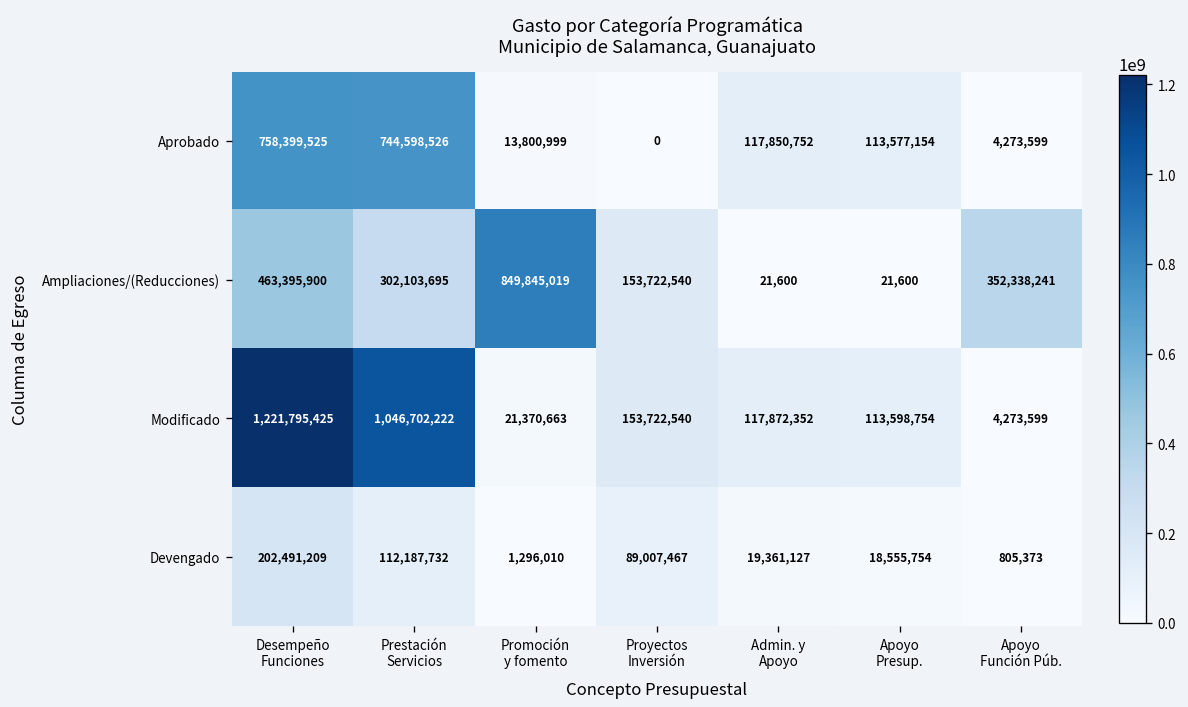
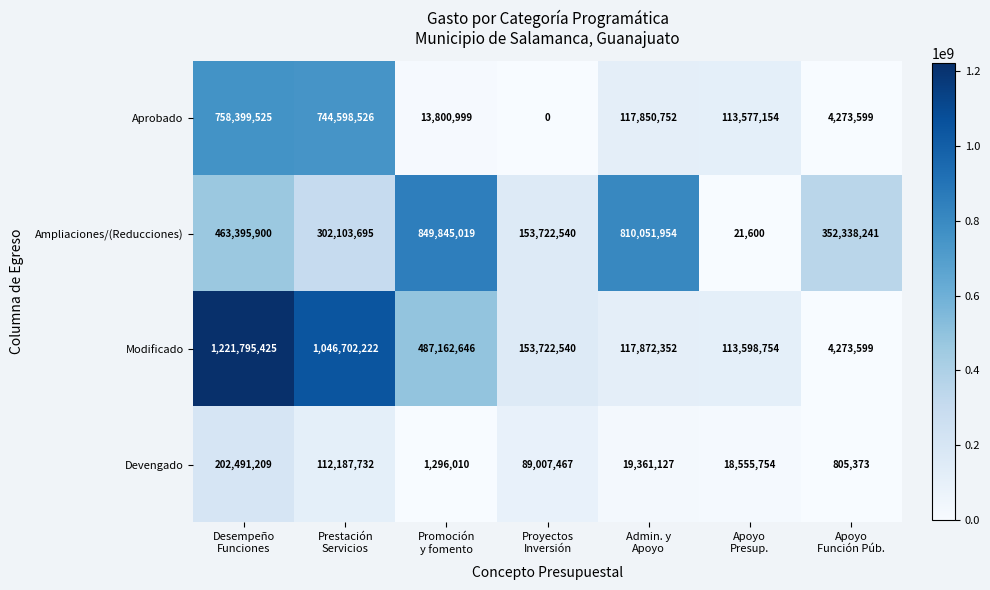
Ampliaciones/(Reducciones), Admin. y Apoyo: 21,600 -> 810,051,954
Modificado, Promoción y fomento: 21,370,663 -> 487,162,646
